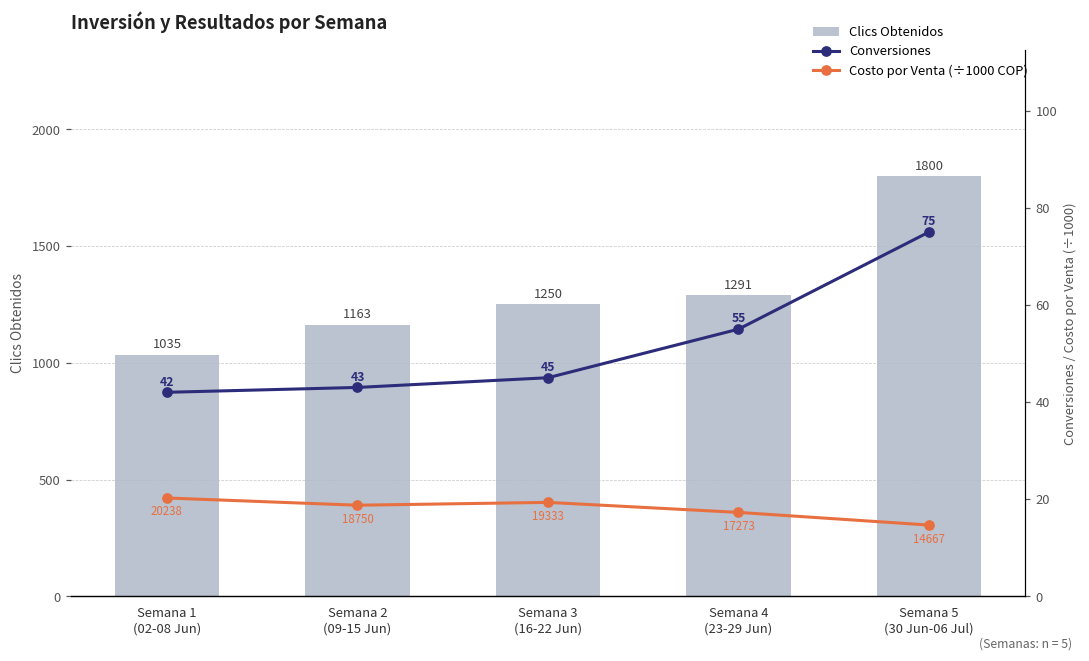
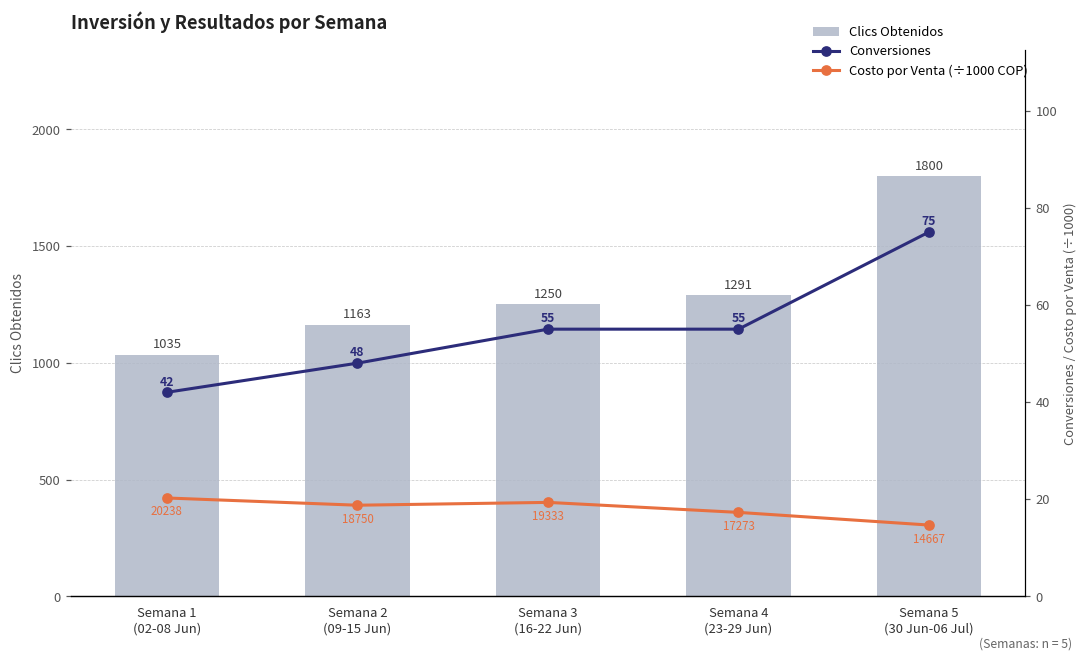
Conversiones, Semana 2 (09-15 Jun): 43 -> 48
Conversiones, Semana 3 (16-22 Jun): 45 -> 55
